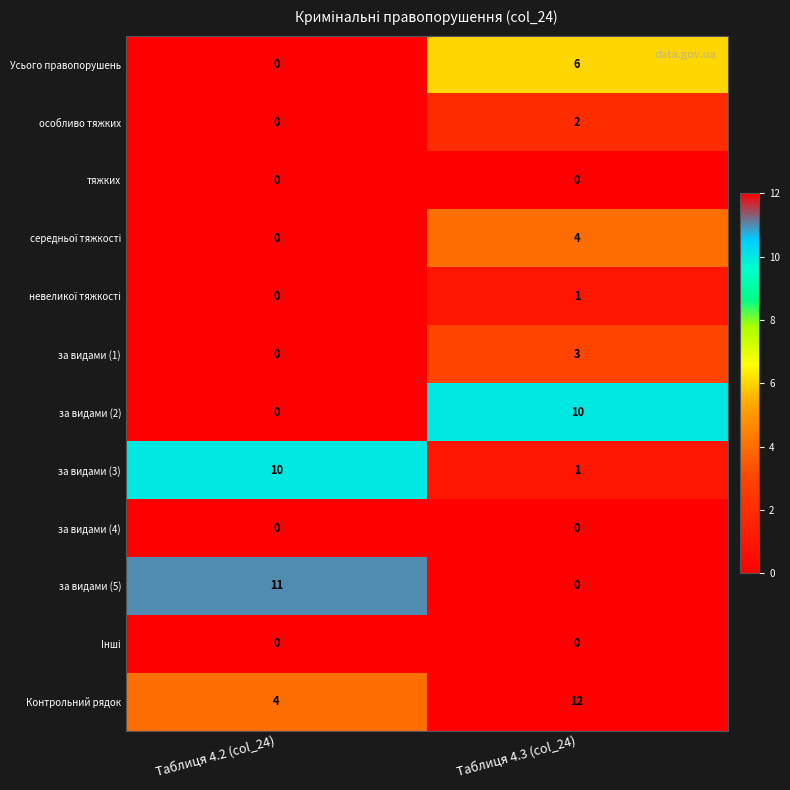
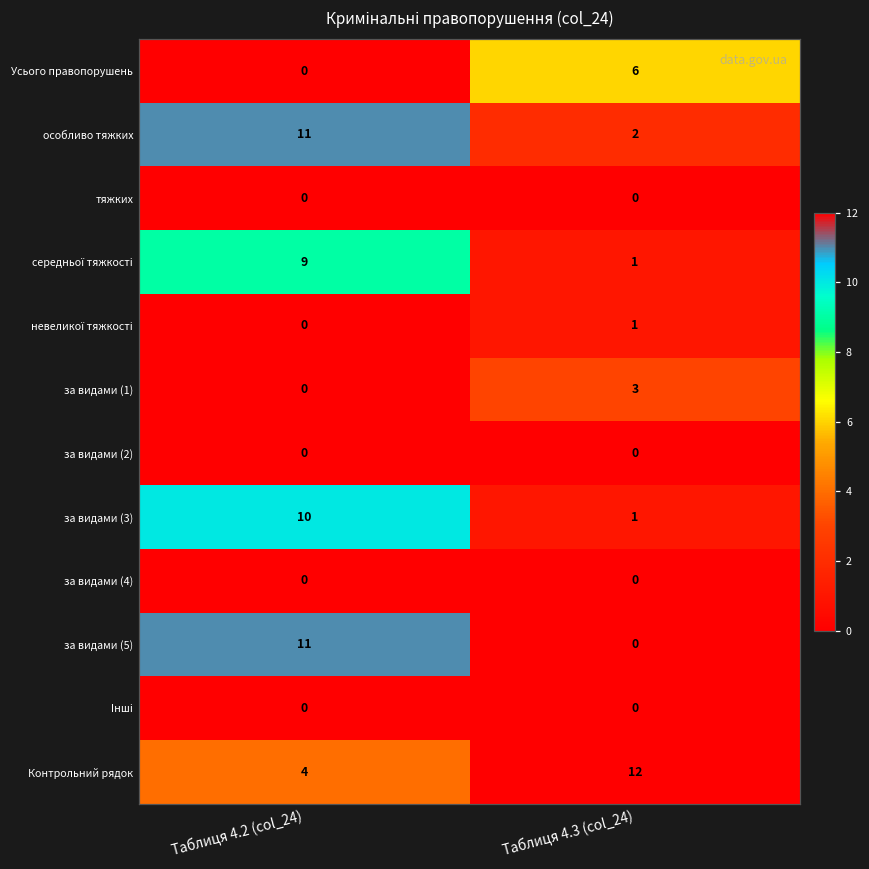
особливо тяжких, Таблиця 4.2 (col_24): 0 -> 11
середньої тяжкості, Таблиця 4.2 (col_24): 0 -> 9
середньої тяжкості, Таблиця 4.3 (col_24): 4 -> 1
за видами (2), Таблиця 4.3 (col_24): 10 -> 0
